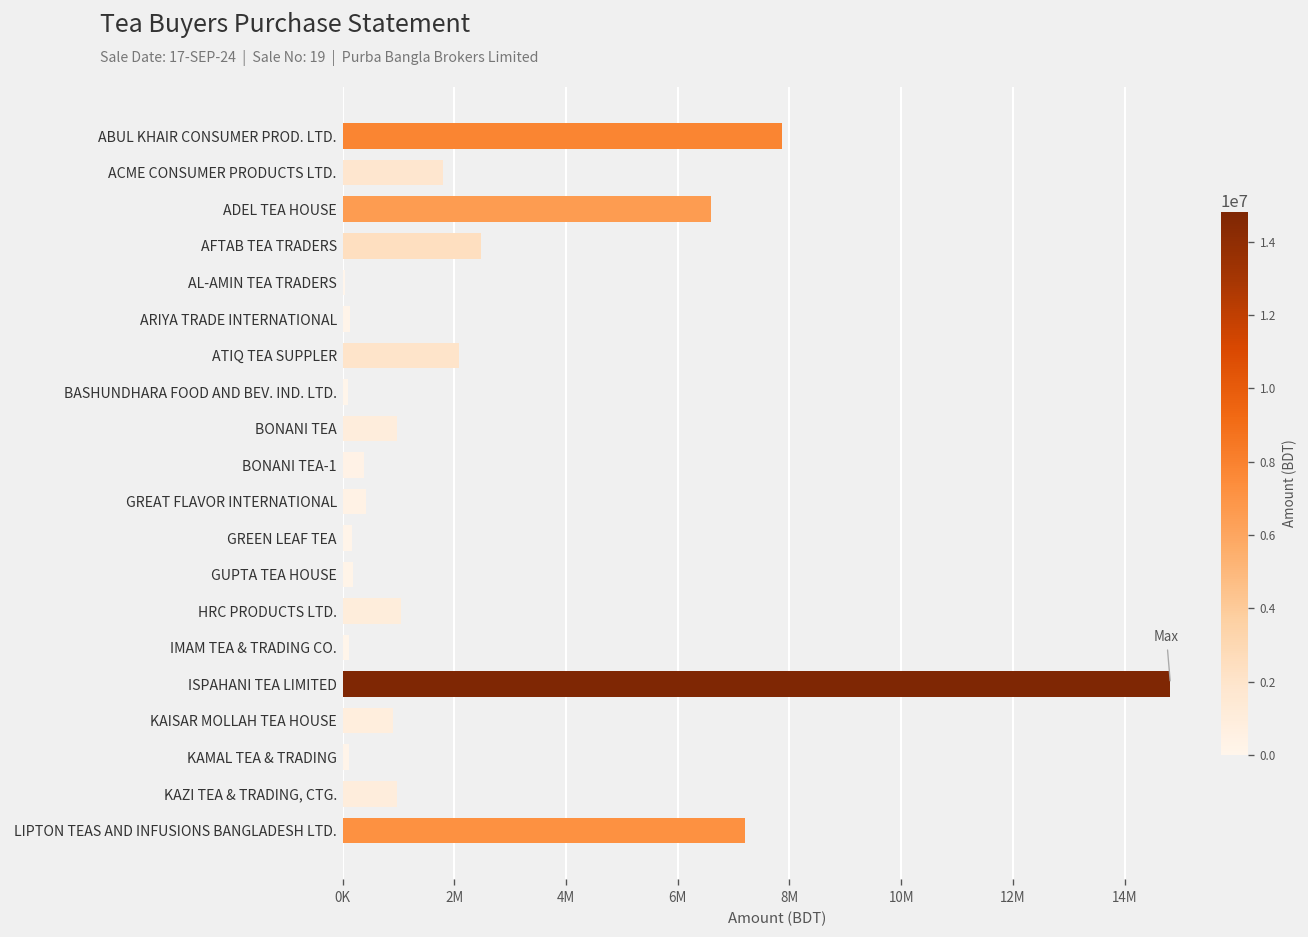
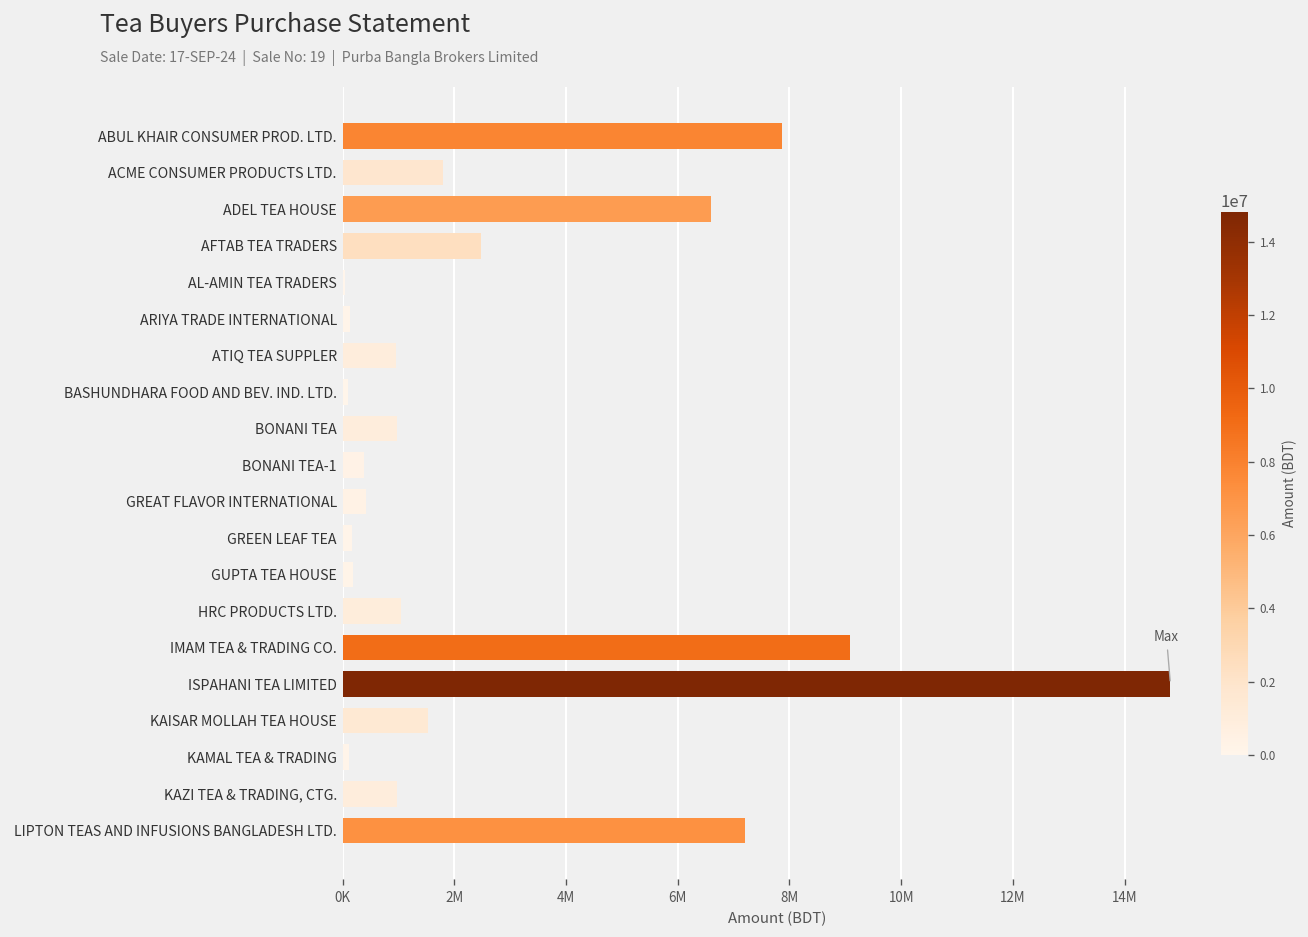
ATIQ TEA SUPPLER: 2100000 -> 1000000
IMAM TEA & TRADING CO.: 100000 -> 9100000
KAISAR MOLLAH TEA HOUSE: 900000 -> 1500000
